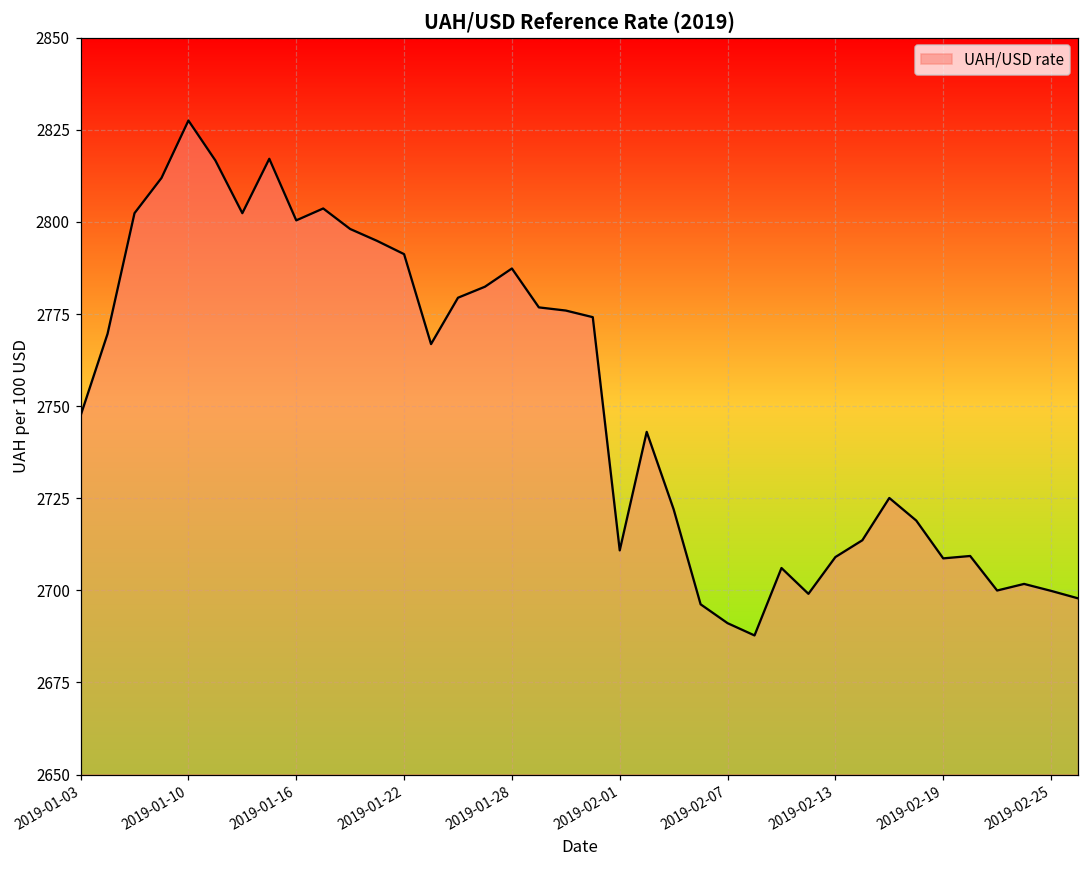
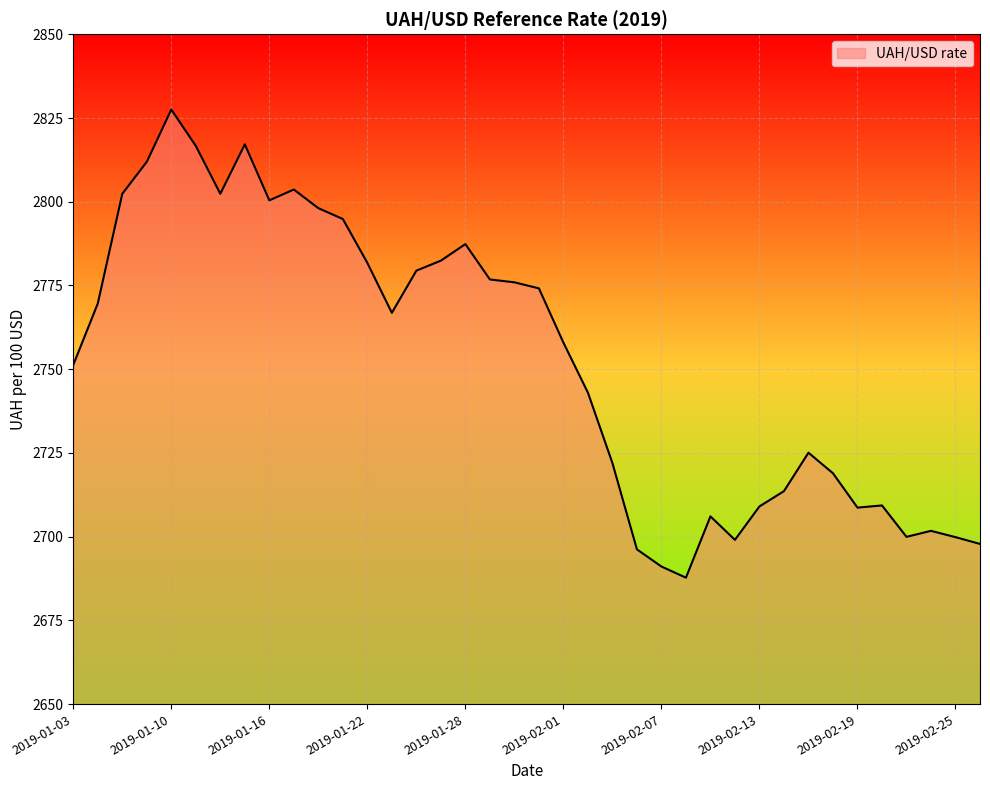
2019-01-03: 2747 -> 2751
2019-01-22: 2791 -> 2782
2019-02-01: 2711 -> 2758
